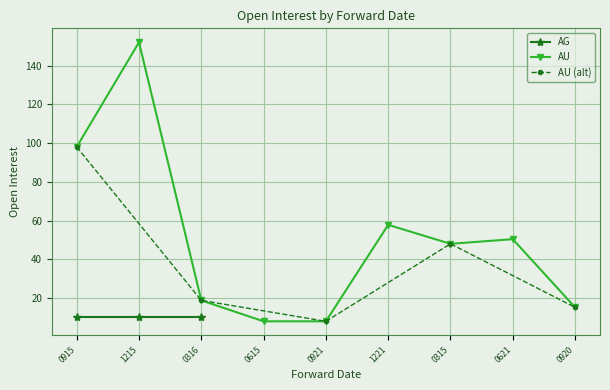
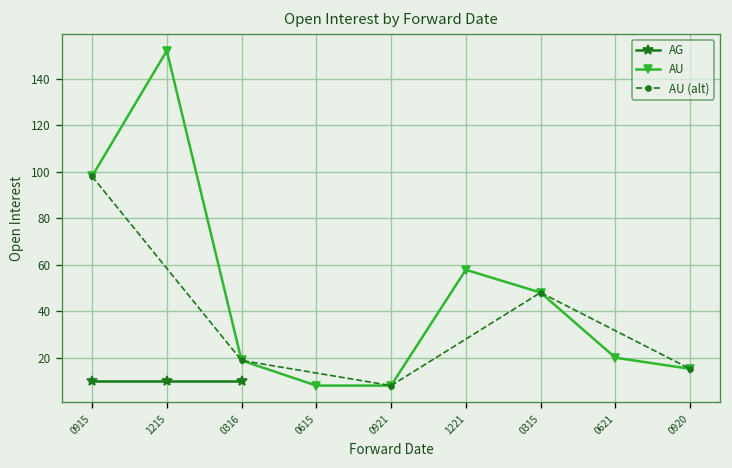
AU, 0621: 50 -> 20
